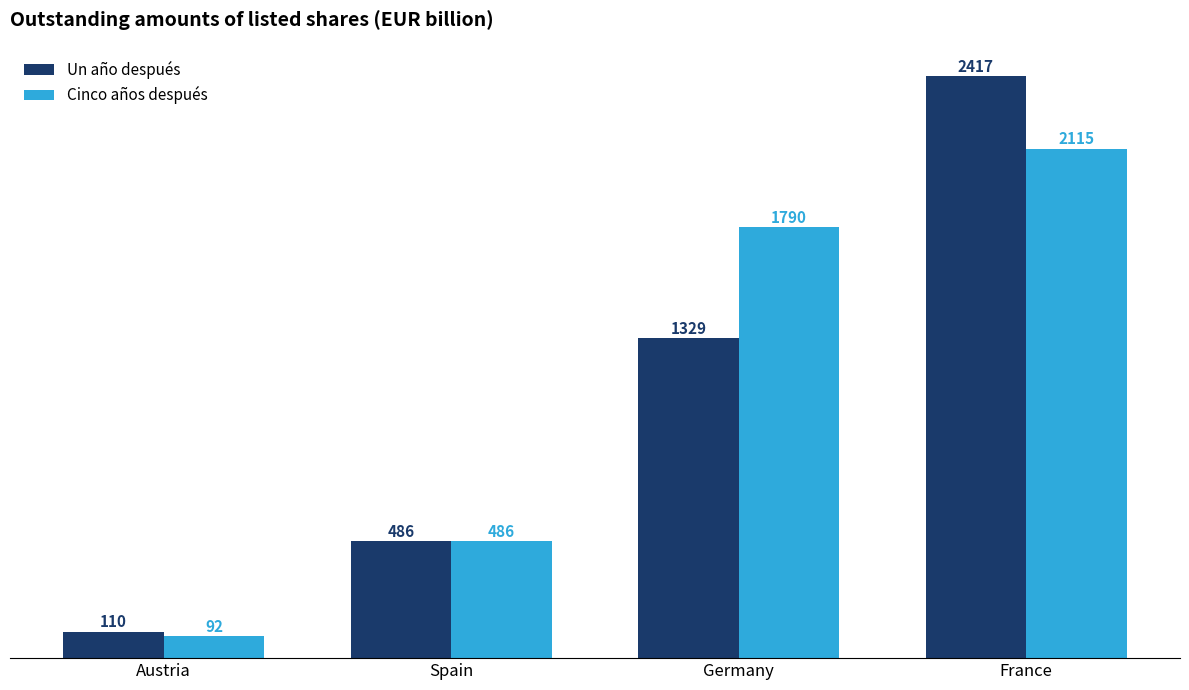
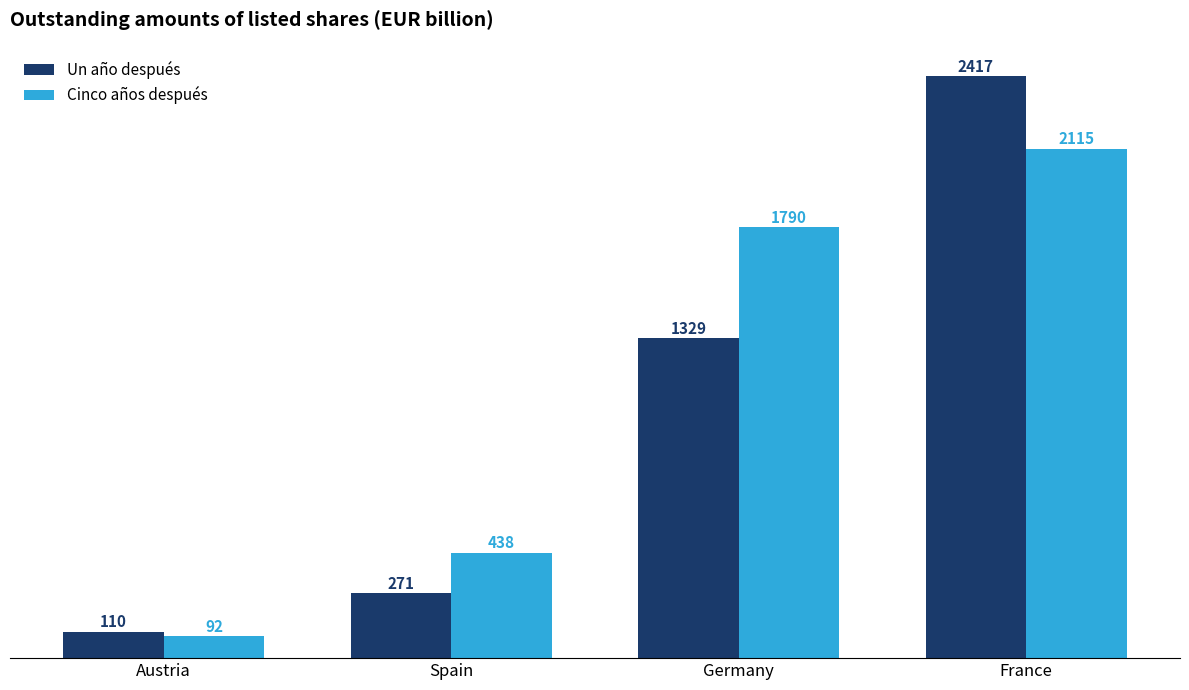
Un año después, Spain: 486 -> 271
Cinco años después, Spain: 486 -> 438
